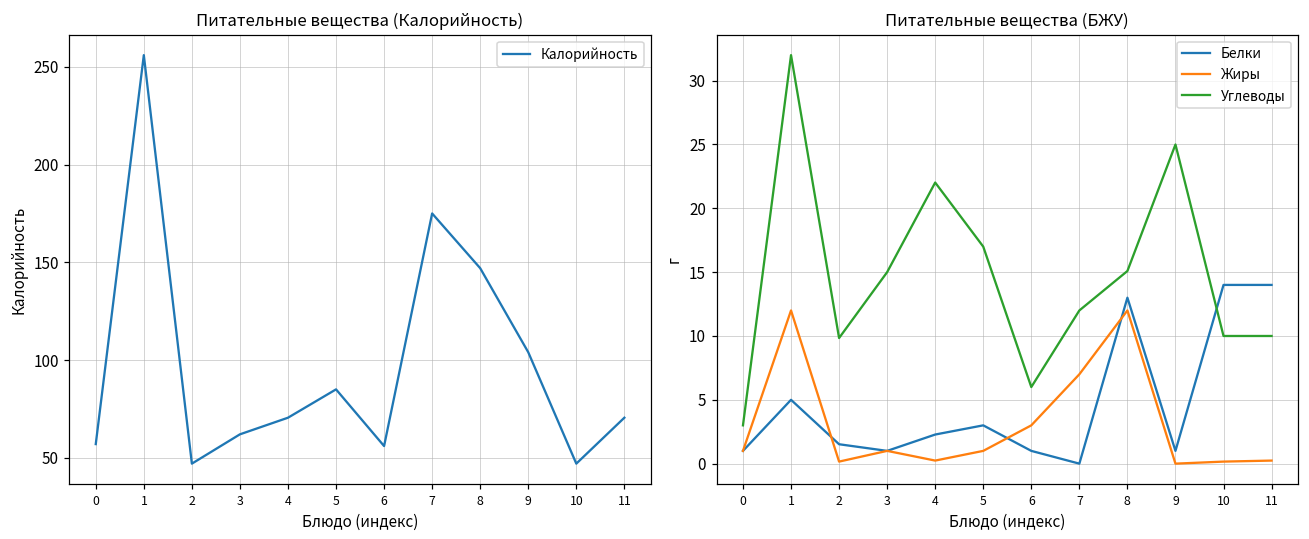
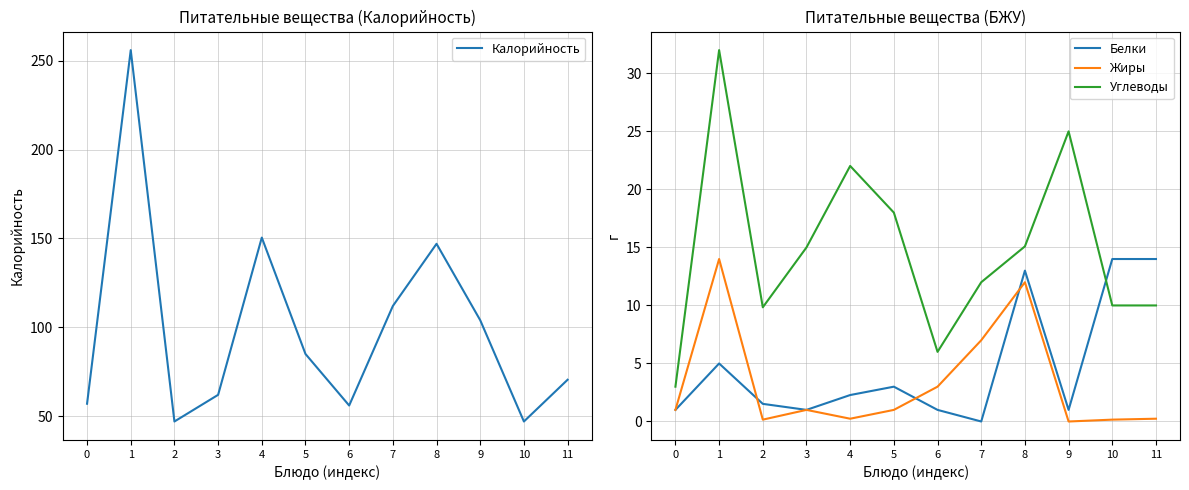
Питательные вещества (Калорийность), 4: 71 -> 151
Питательные вещества (Калорийность), 7: 175 -> 112
Питательные вещества (БЖУ), Жиры, 1: 12 -> 14
Питательные вещества (БЖУ), Углеводы, 5: 17 -> 18
